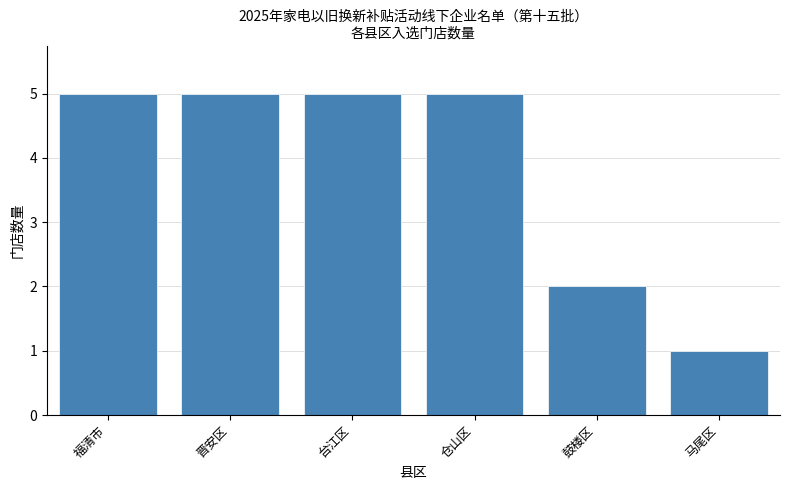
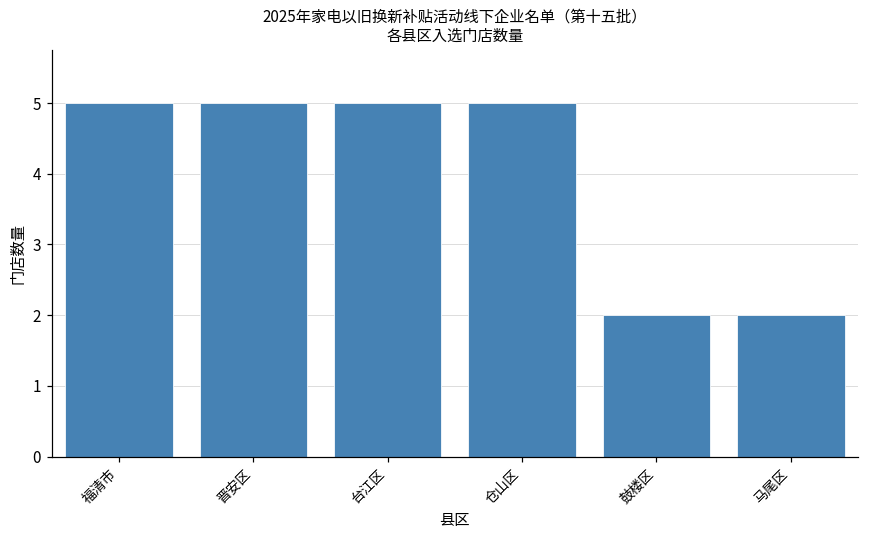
马尾区: 1 -> 2
